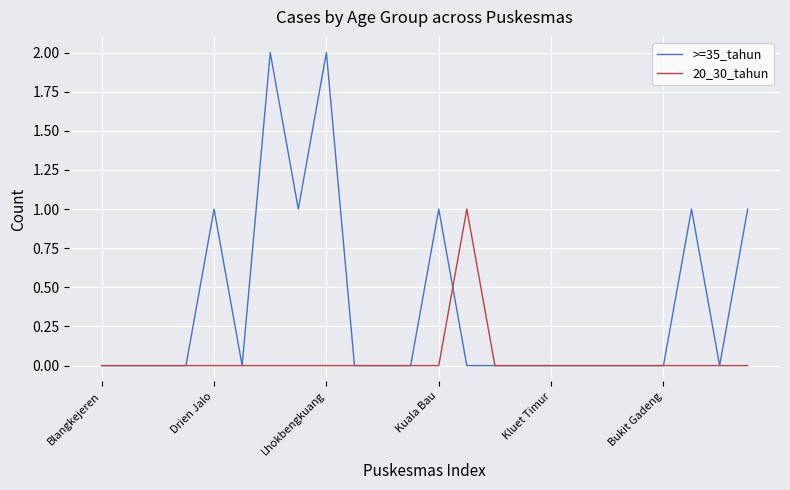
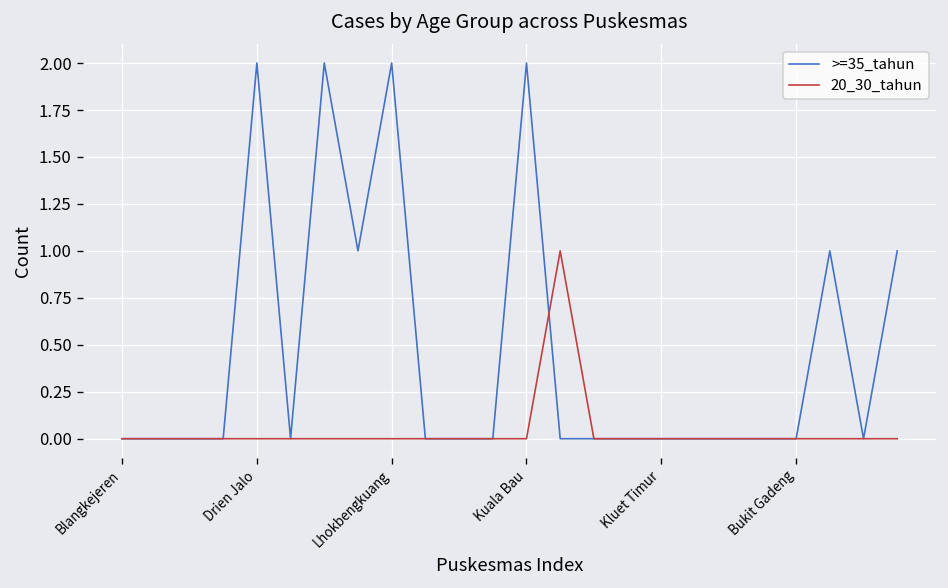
>=35_tahun, Drien Jalo: 1 -> 2
>=35_tahun, Kuala Bau: 1 -> 2
